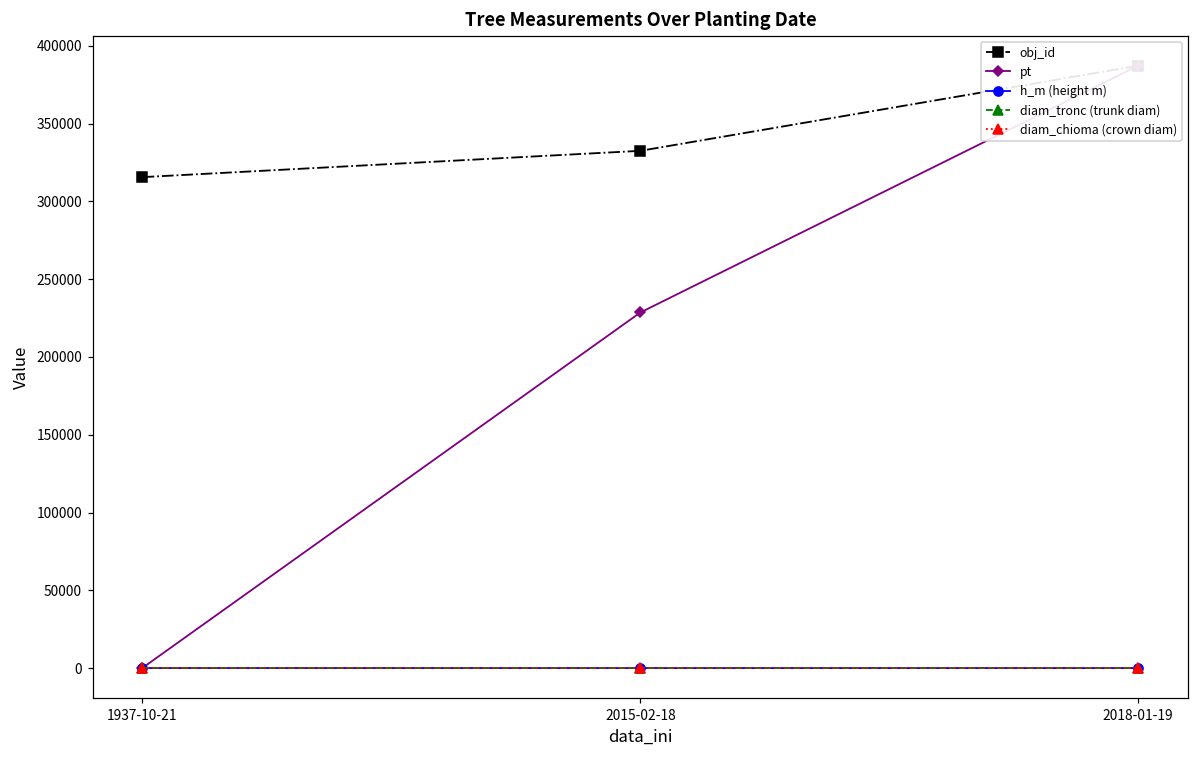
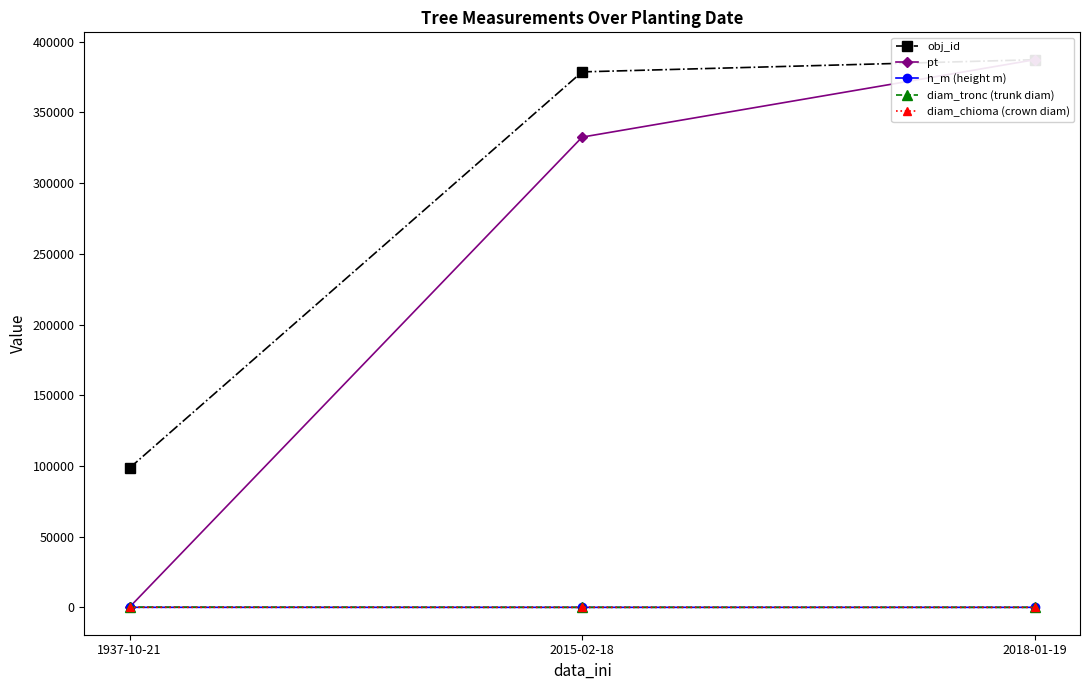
obj_id, 1937-10-21: 316000 -> 99000
obj_id, 2015-02-18: 333000 -> 379000
pt, 2015-02-18: 229000 -> 333000
